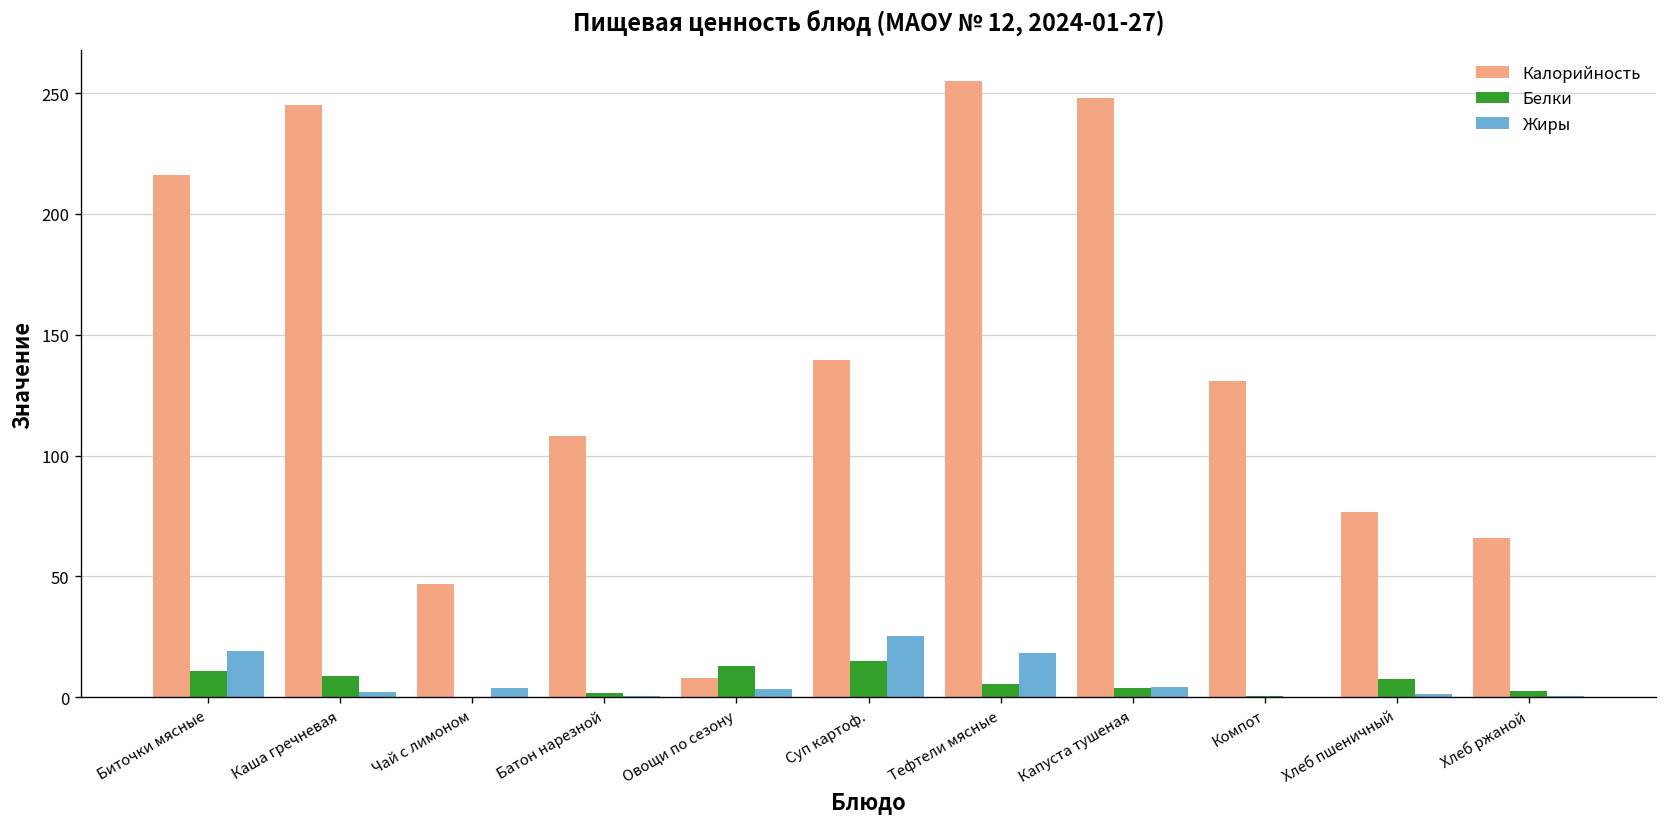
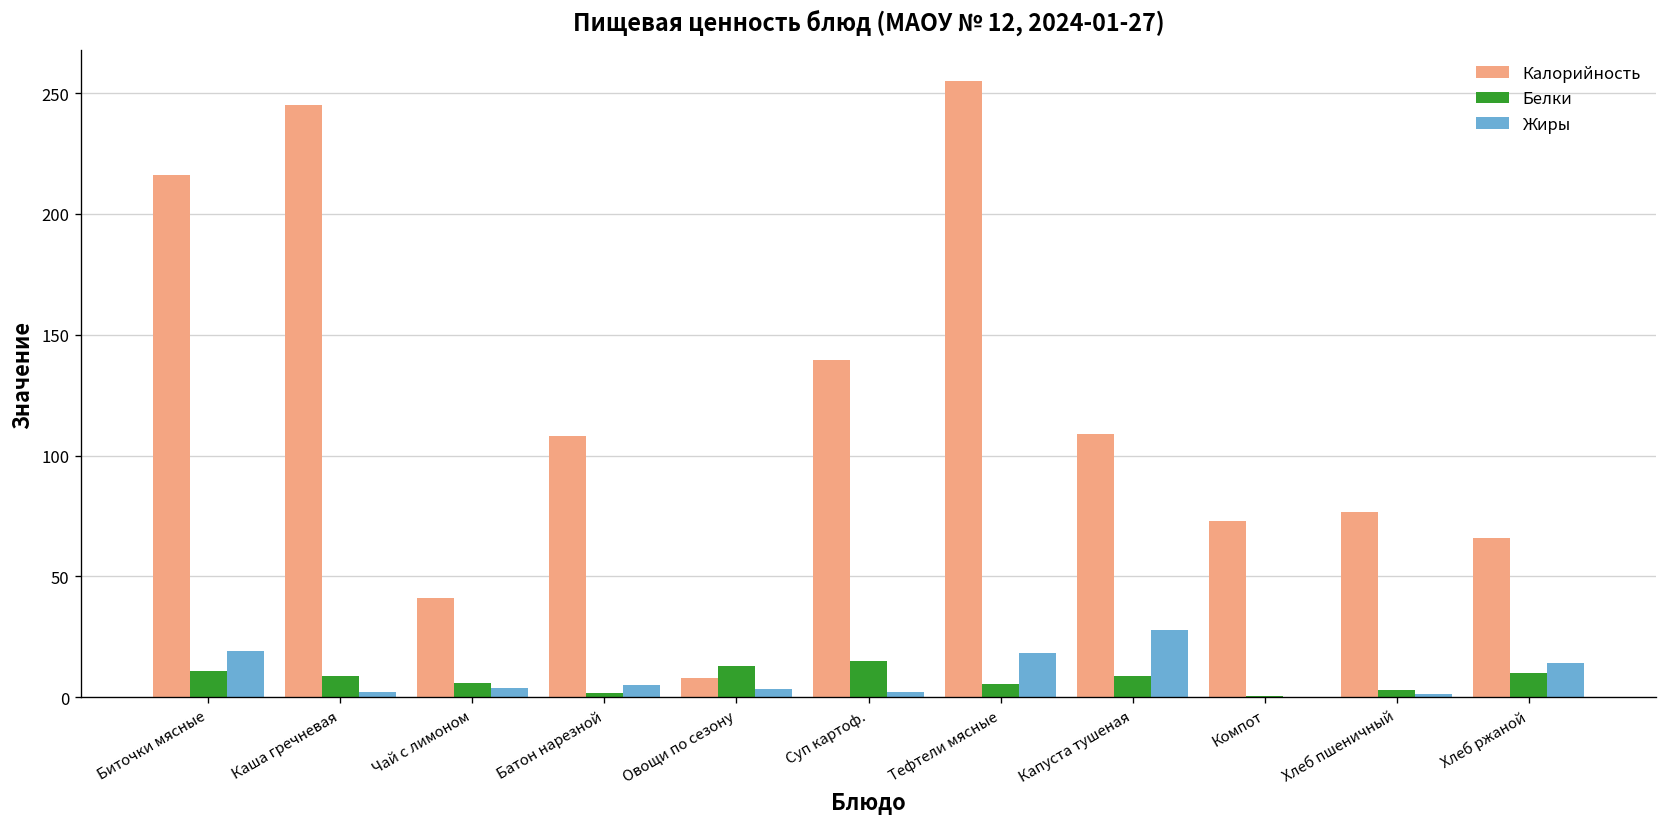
Калорийность, Чай с лимоном: 47 -> 41
Белки, Чай с лимоном: 0 -> 6
Жиры, Батон нарезной: 1 -> 5
Жиры, Суп картоф.: 25 -> 2
Калорийность, Капуста тушеная: 248 -> 109
Белки, Капуста тушеная: 4 -> 9
Жиры, Капуста тушеная: 4 -> 28
Калорийность, Компот: 131 -> 73
Белки, Хлеб пшеничный: 7 -> 3
Белки, Хлеб ржаной: 2 -> 10
Жиры, Хлеб ржаной: 1 -> 14
